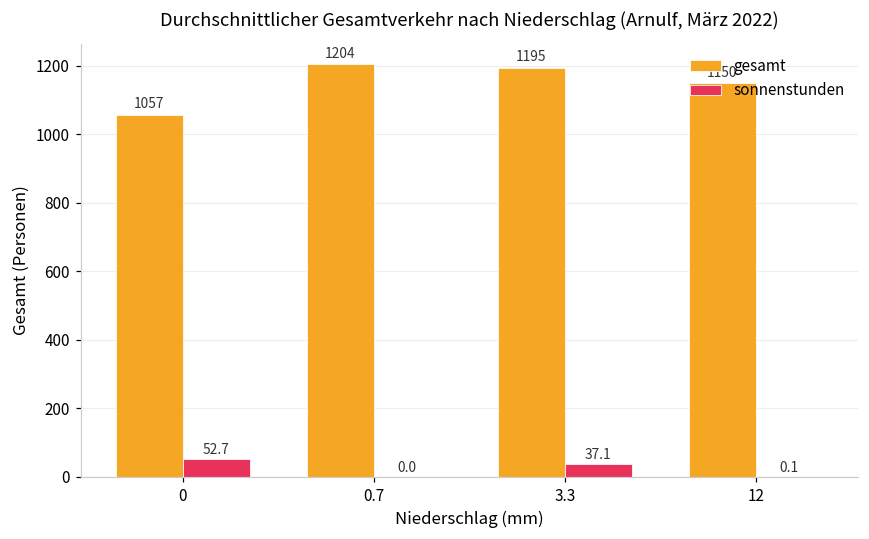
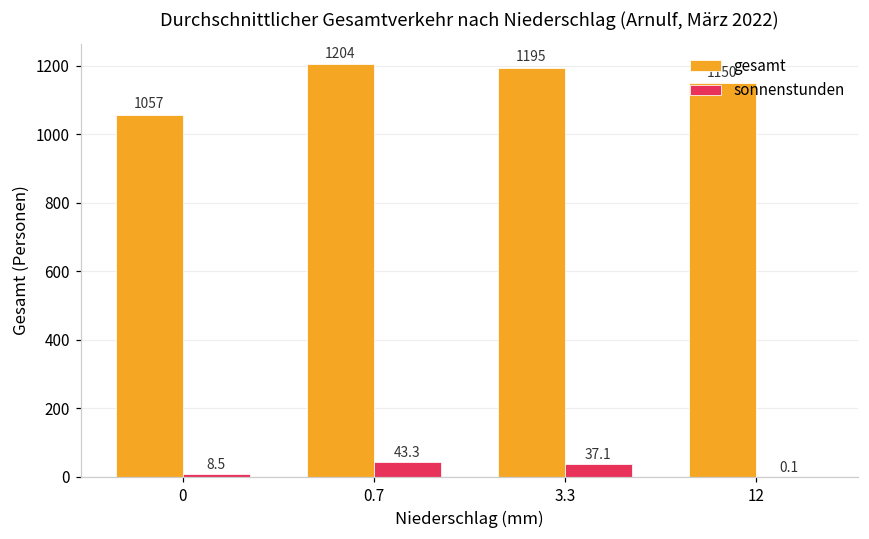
sonnenstunden, 0: 52.7 -> 8.5
sonnenstunden, 0.7: 0.0 -> 43.3
